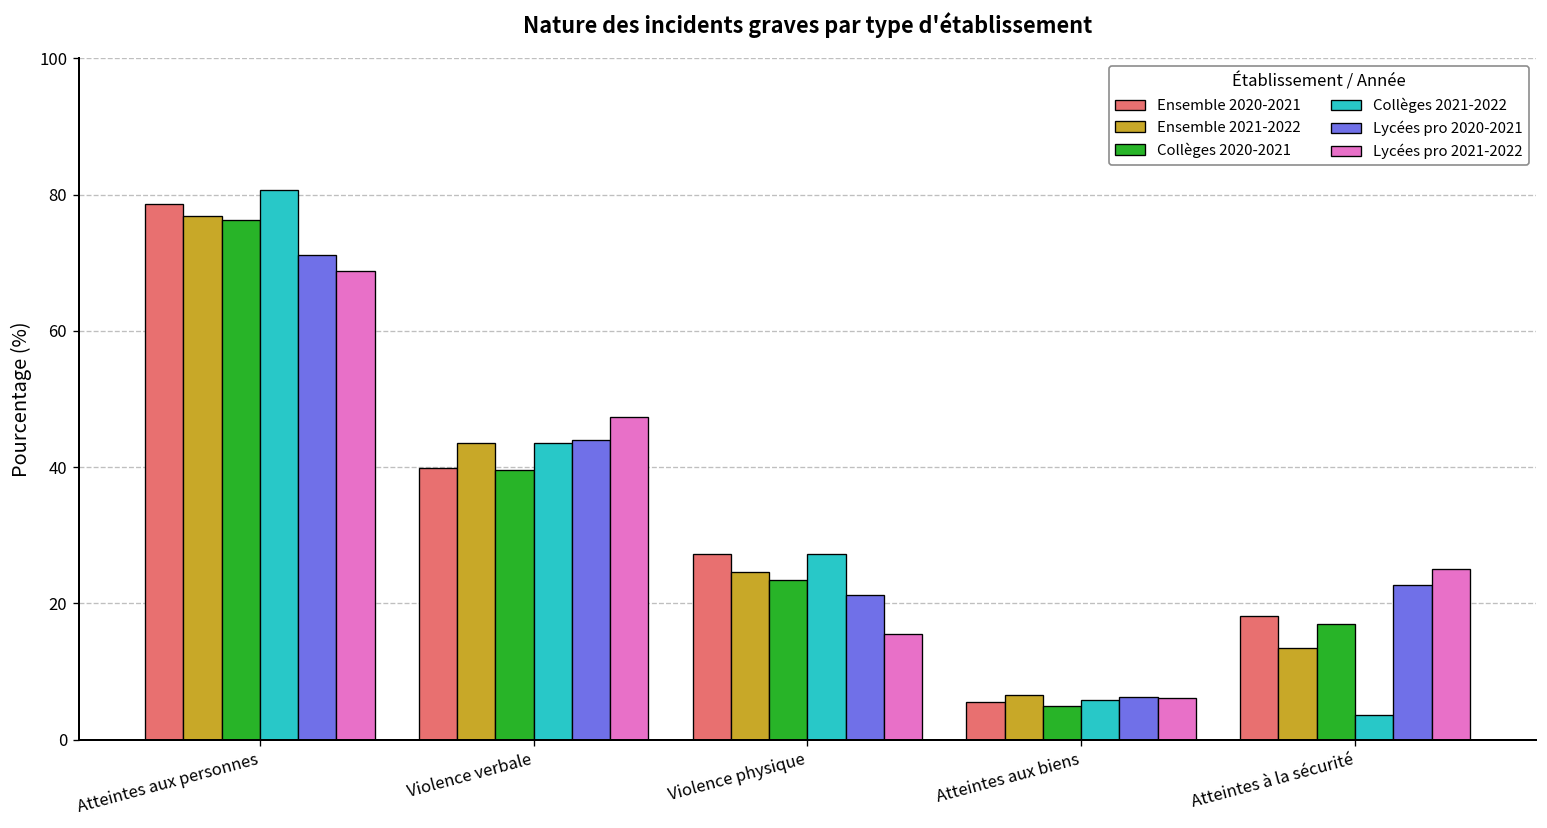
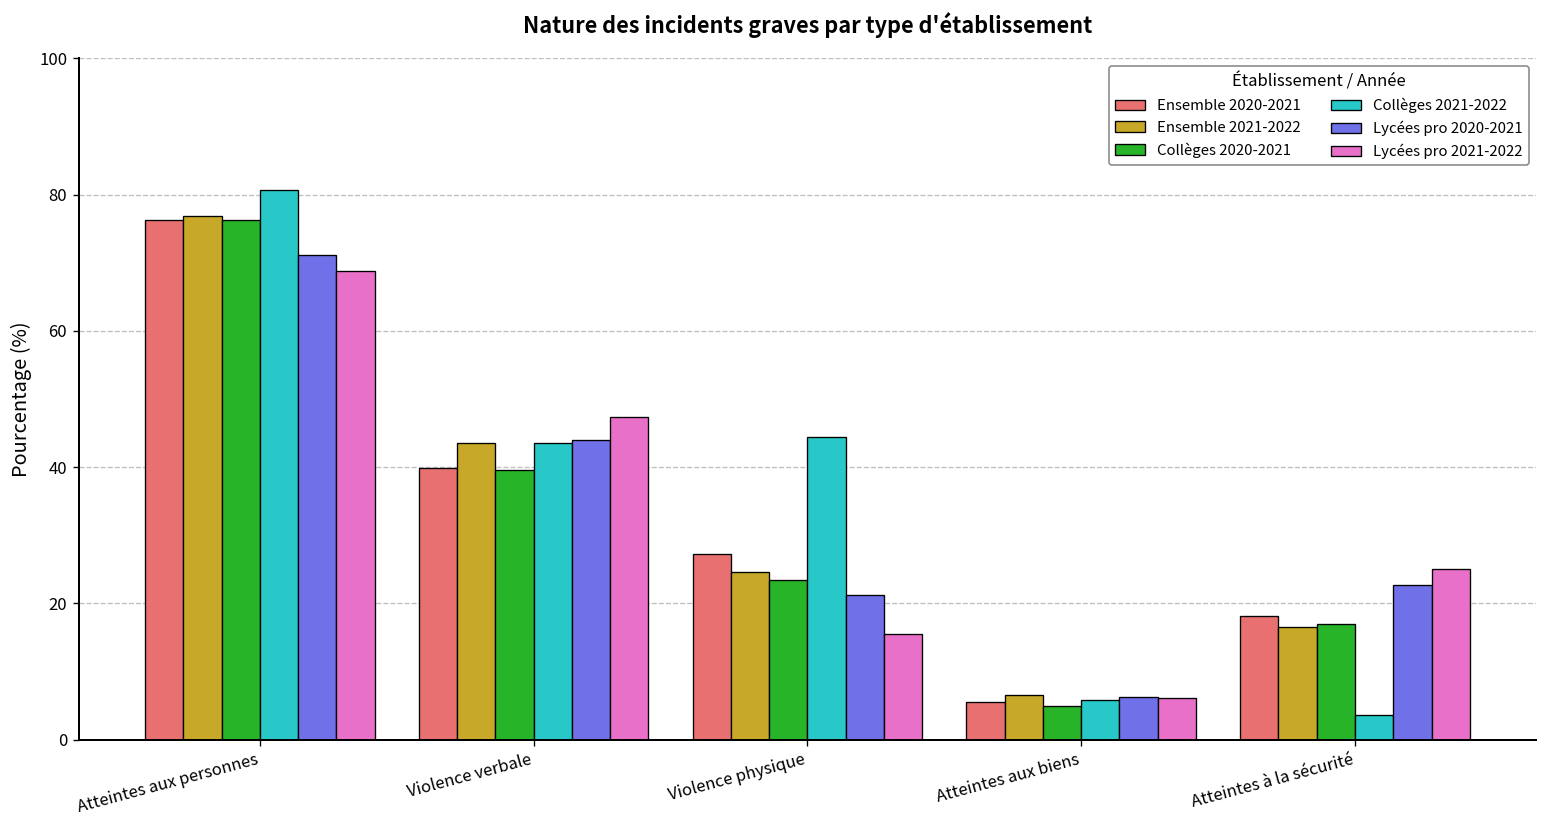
Ensemble 2020-2021, Atteintes aux personnes: 79 -> 76
Collèges 2021-2022, Violence physique: 27 -> 44
Ensemble 2021-2022, Atteintes à la sécurité: 14 -> 17
